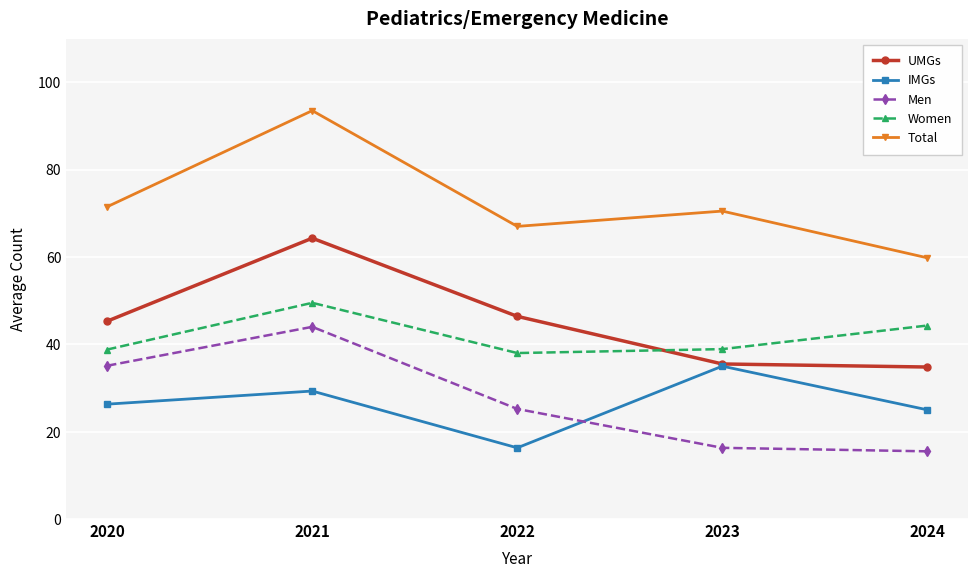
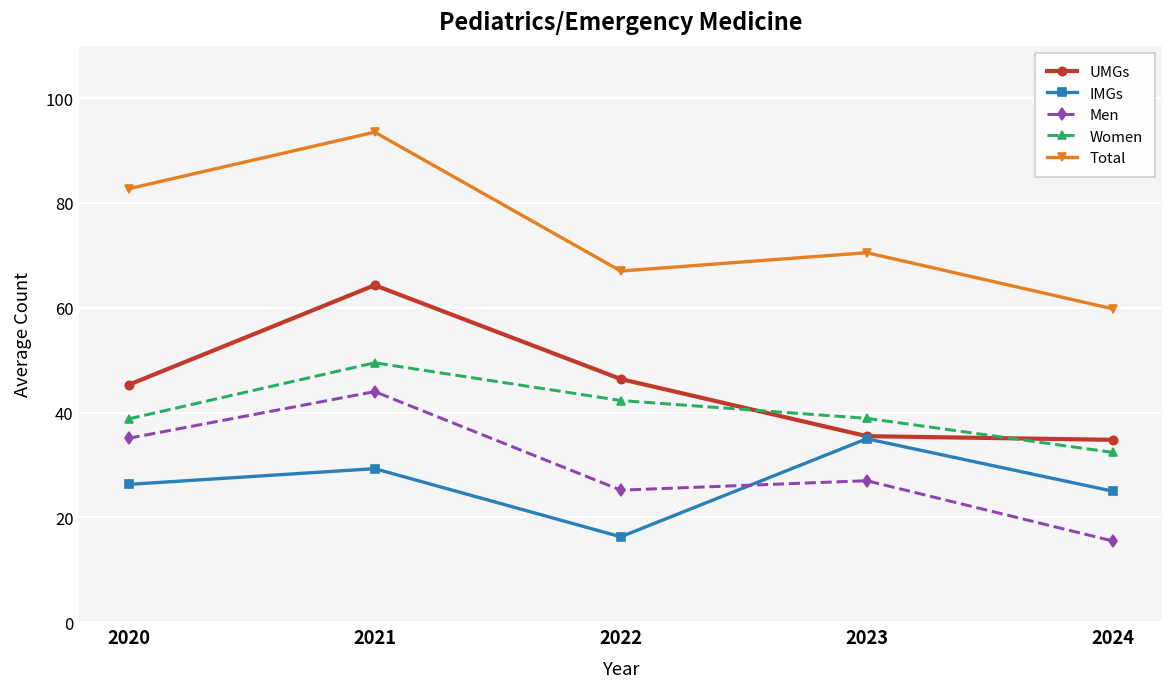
Total, 2020: 72 -> 83
Women, 2022: 38 -> 42
Men, 2023: 16 -> 27
Women, 2024: 44 -> 32
